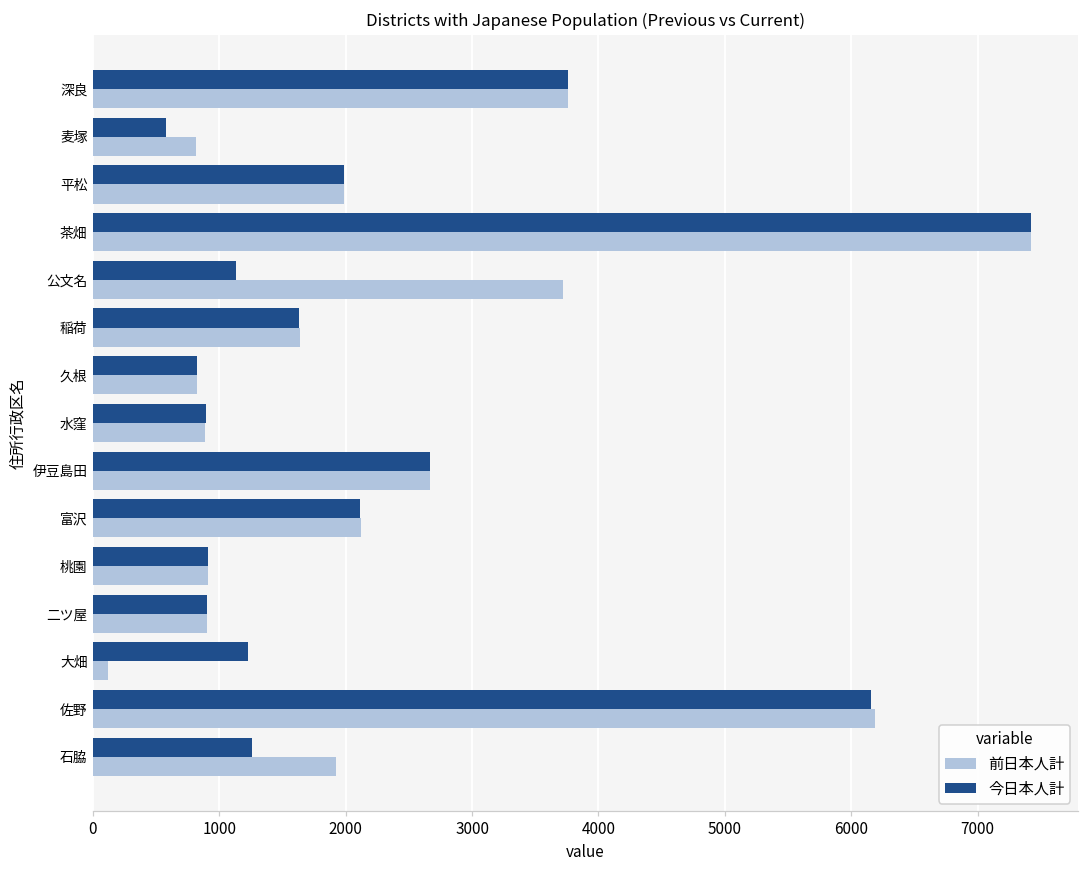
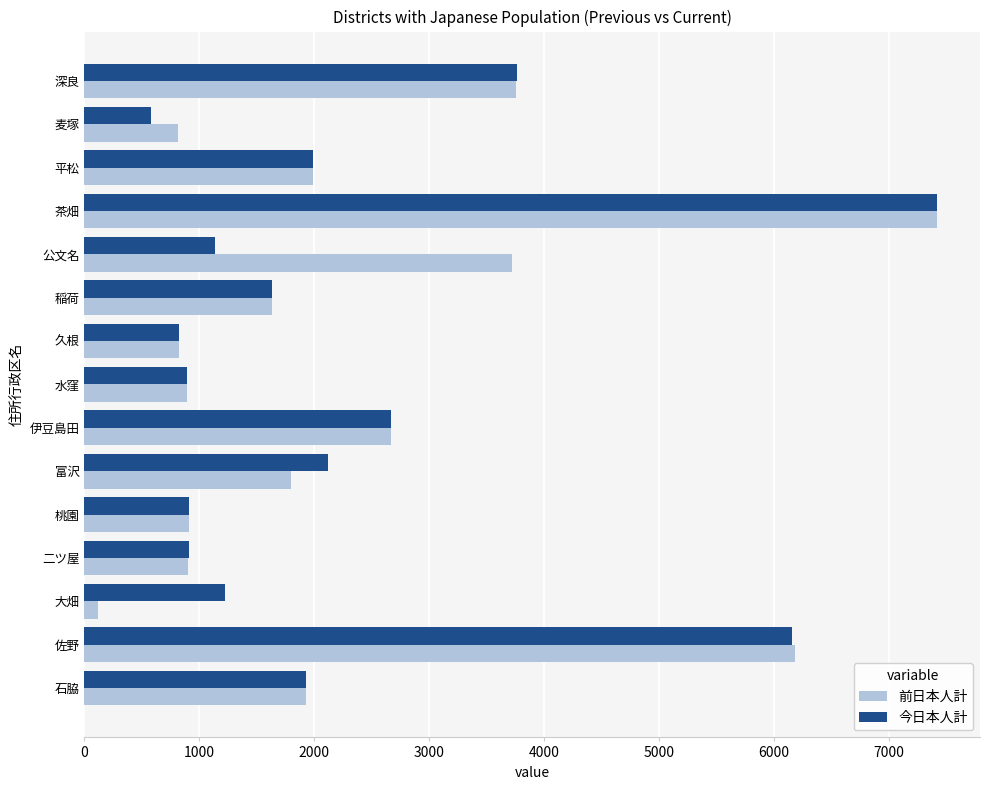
前日本人計, 富沢: 2120 -> 1800
今日本人計, 石脇: 1260 -> 1930
